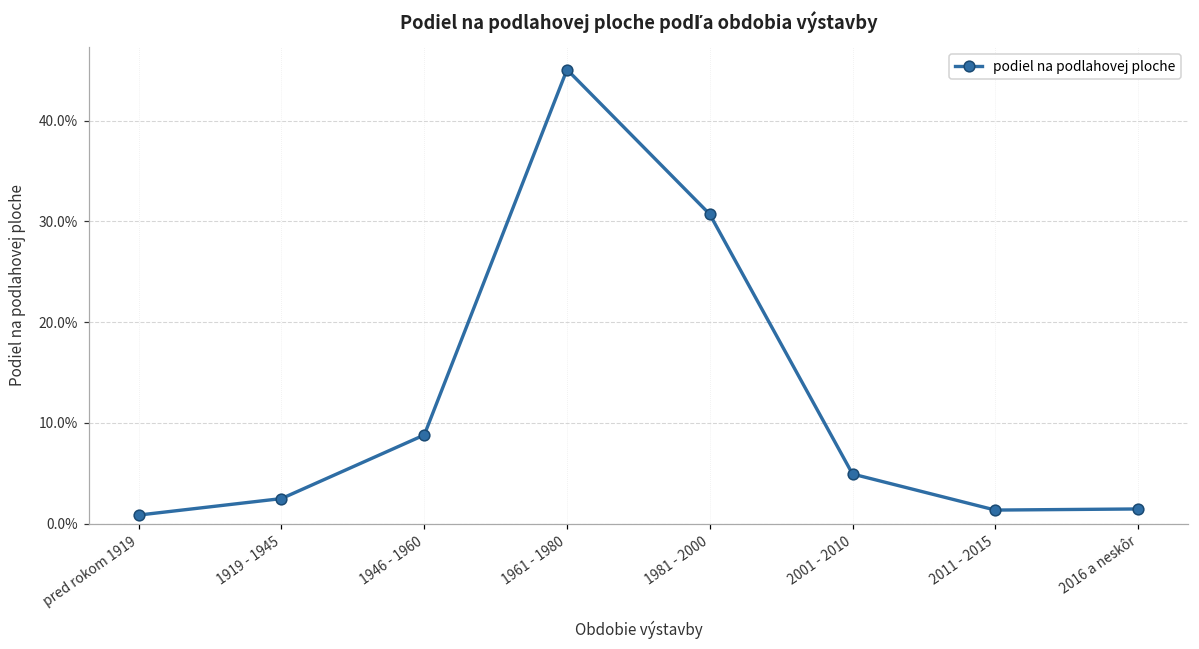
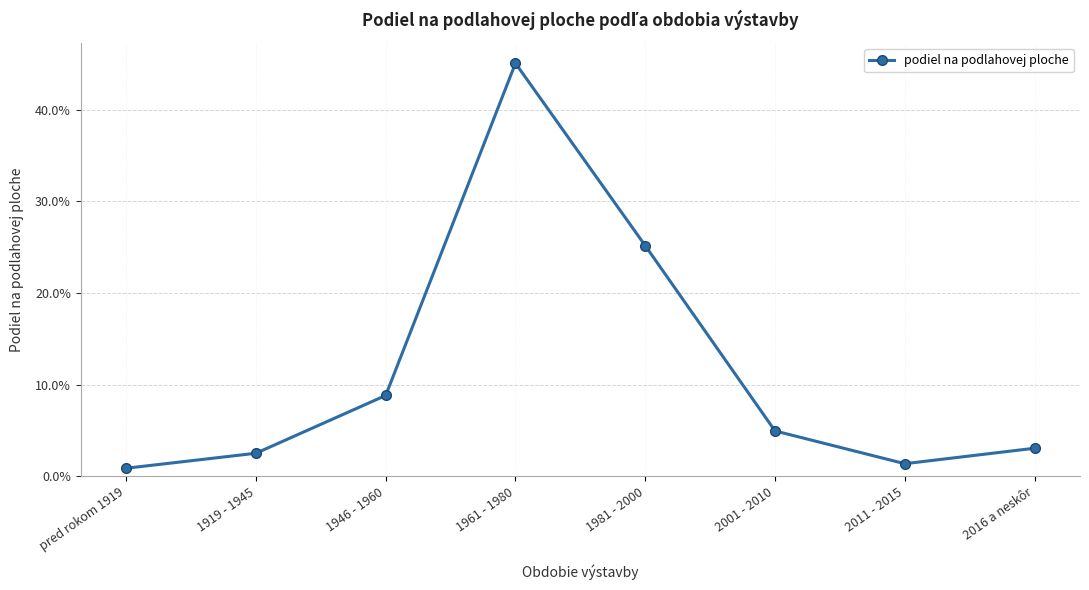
1981 - 2000: 31% -> 25%
2016 a neskôr: 1% -> 3%
